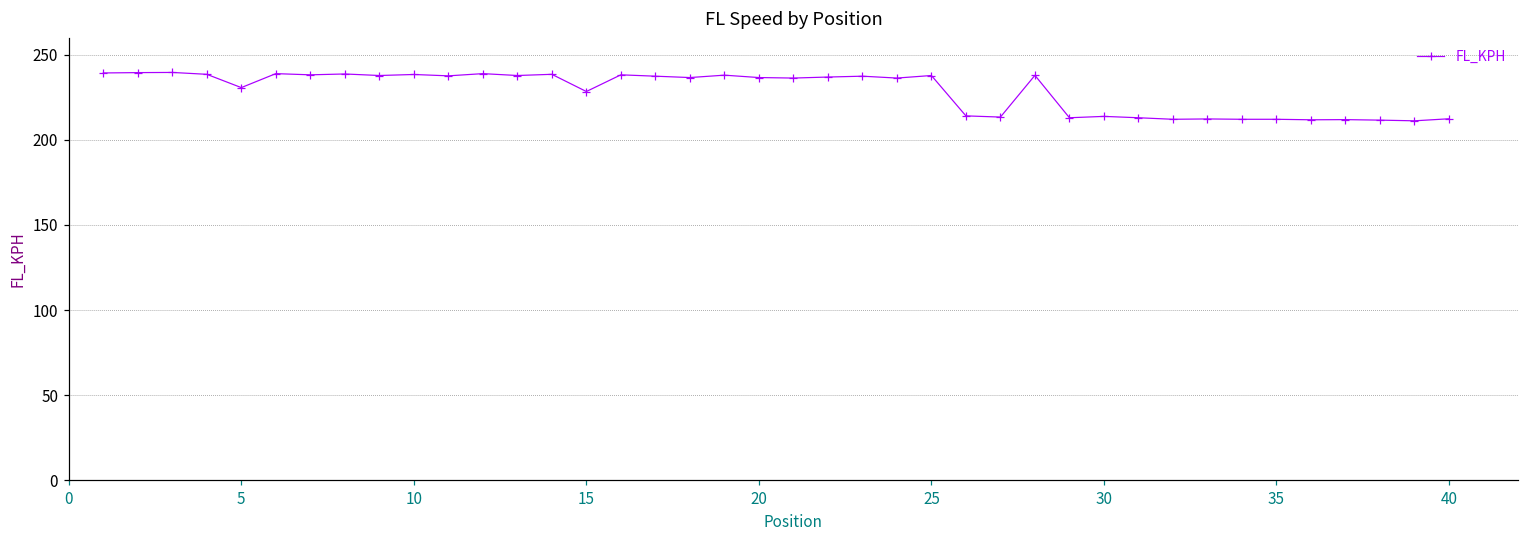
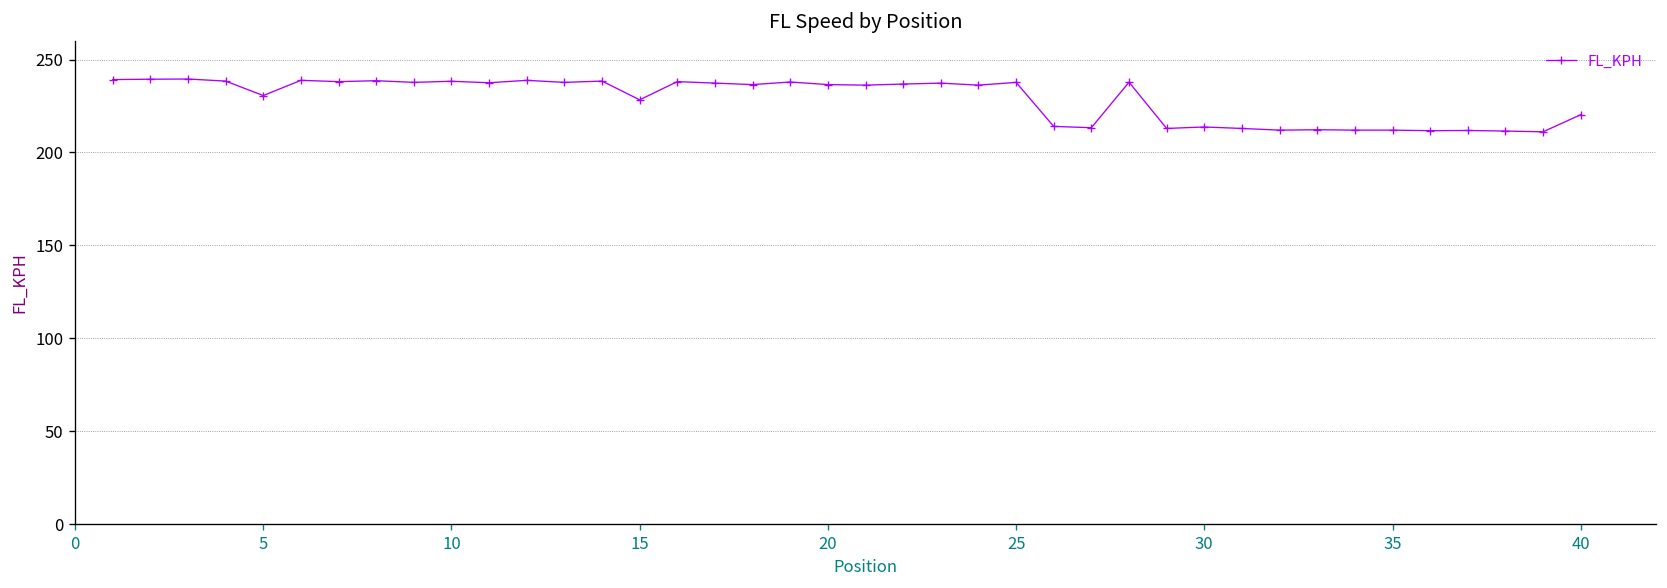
40: 212 -> 220
